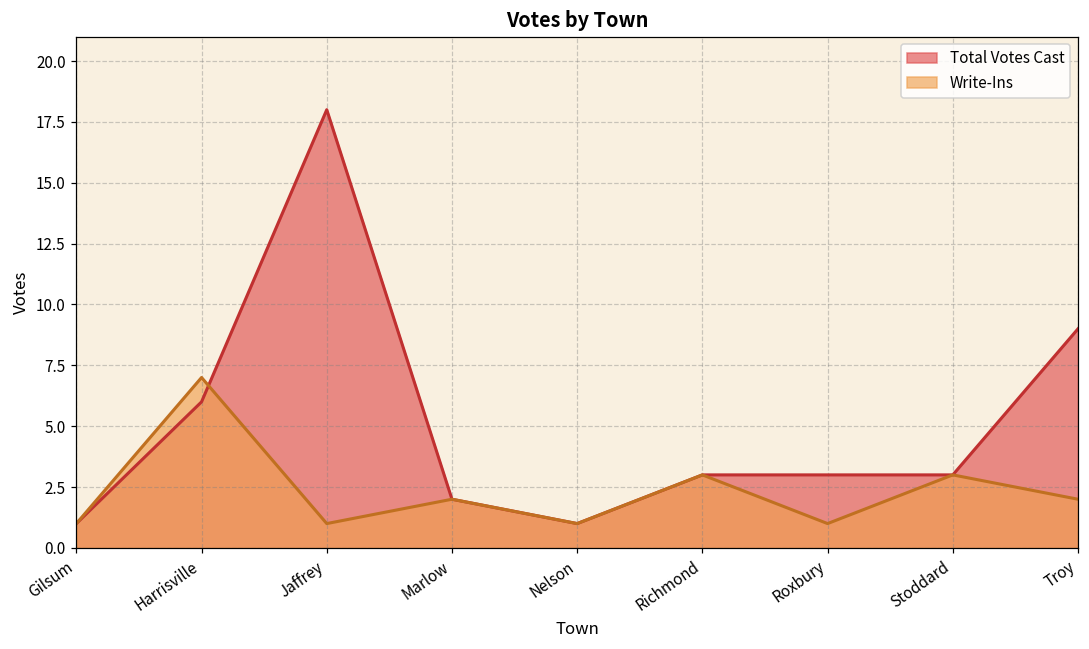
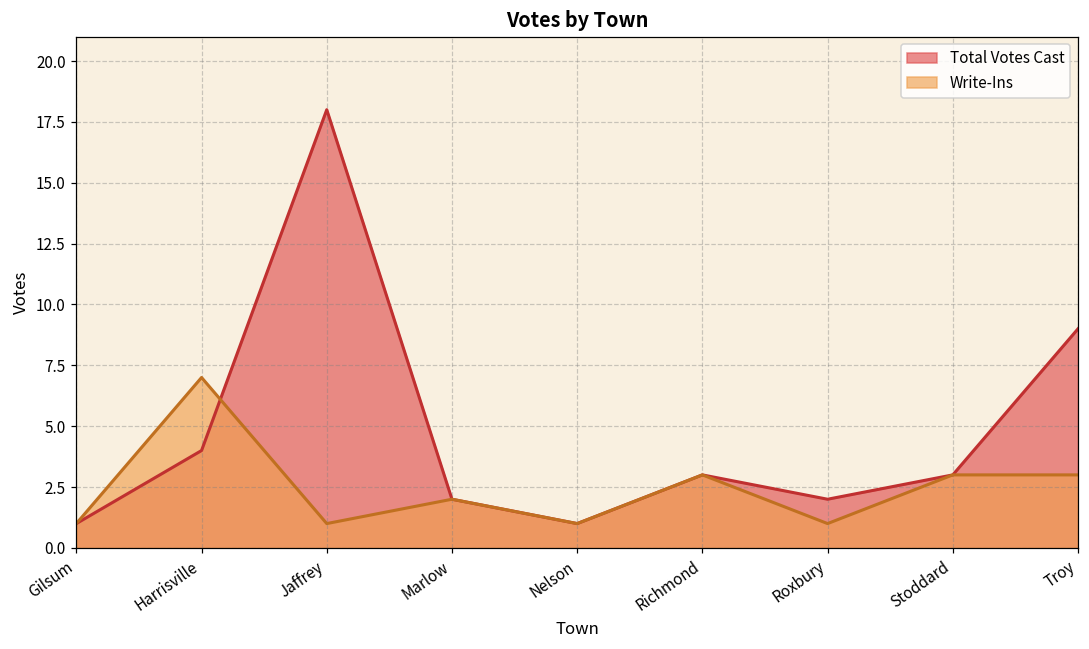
Total Votes Cast, Harrisville: 6 -> 4
Total Votes Cast, Roxbury: 3 -> 2
Write-Ins, Troy: 2 -> 3
